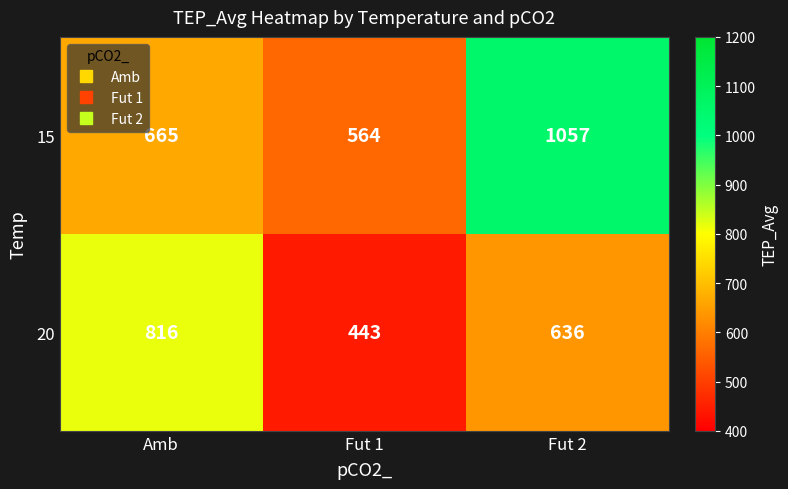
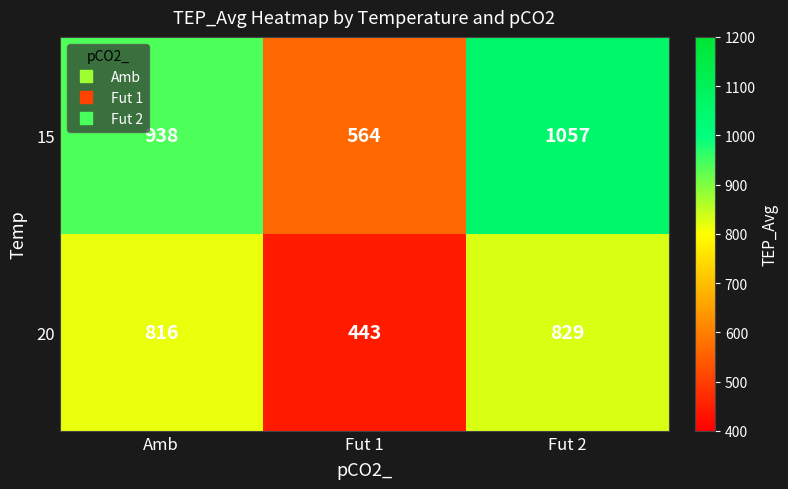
15, Amb: 665 -> 938
20, Fut 2: 636 -> 829
